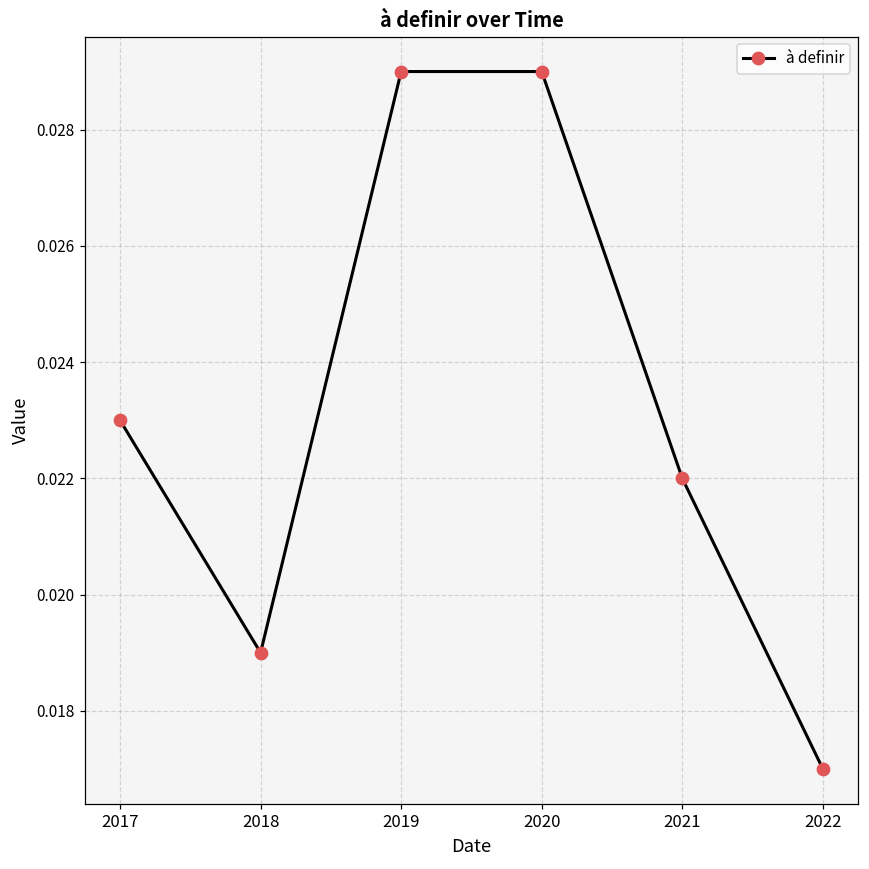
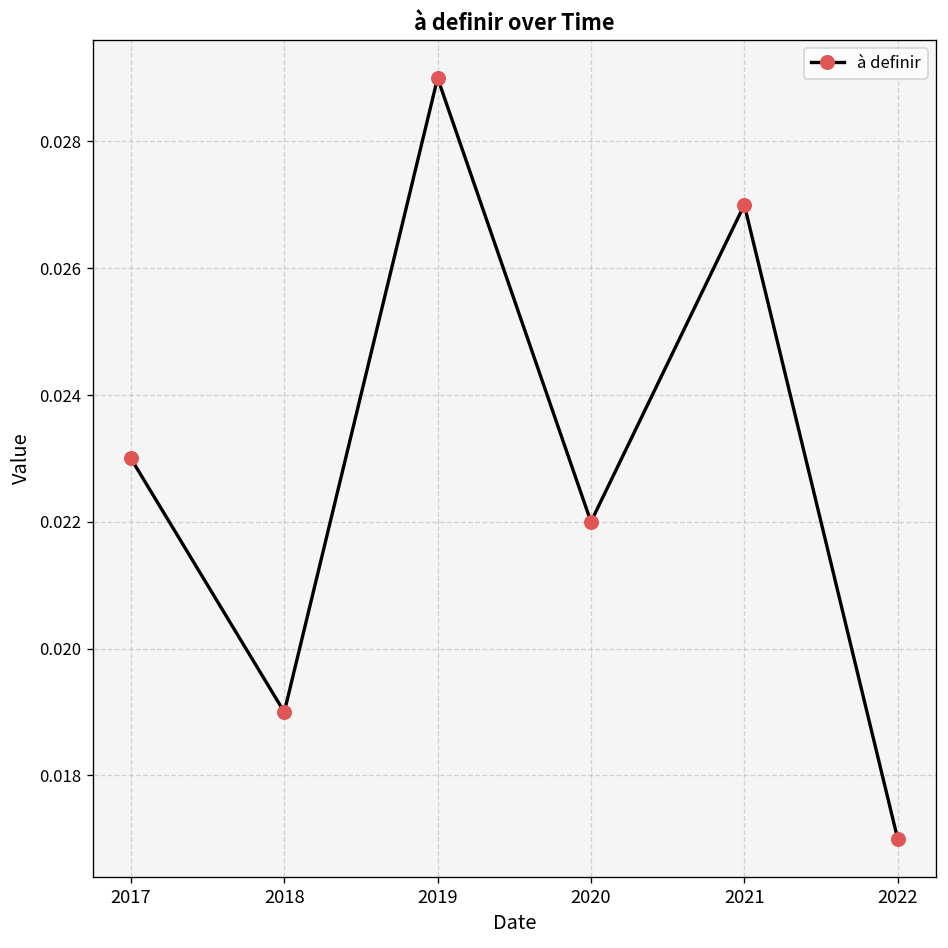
2020: 0.029 -> 0.022
2021: 0.022 -> 0.027
